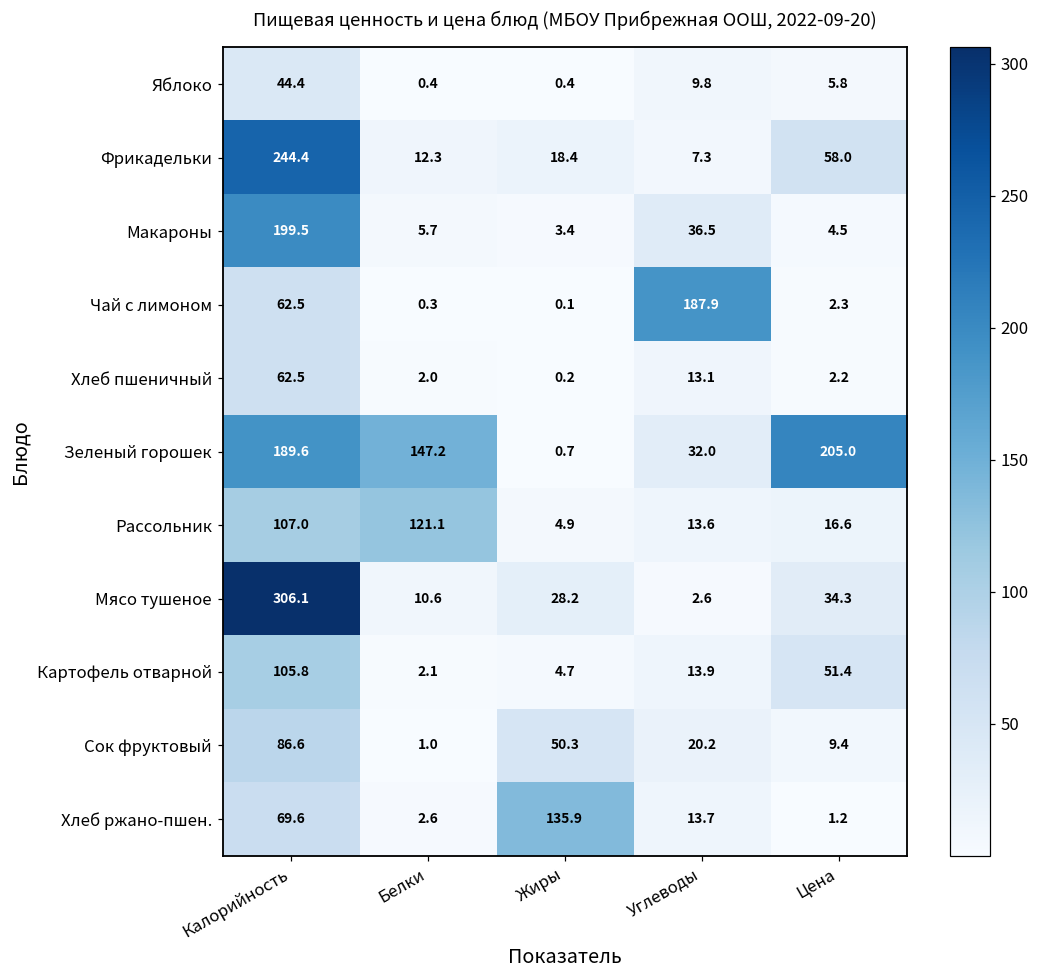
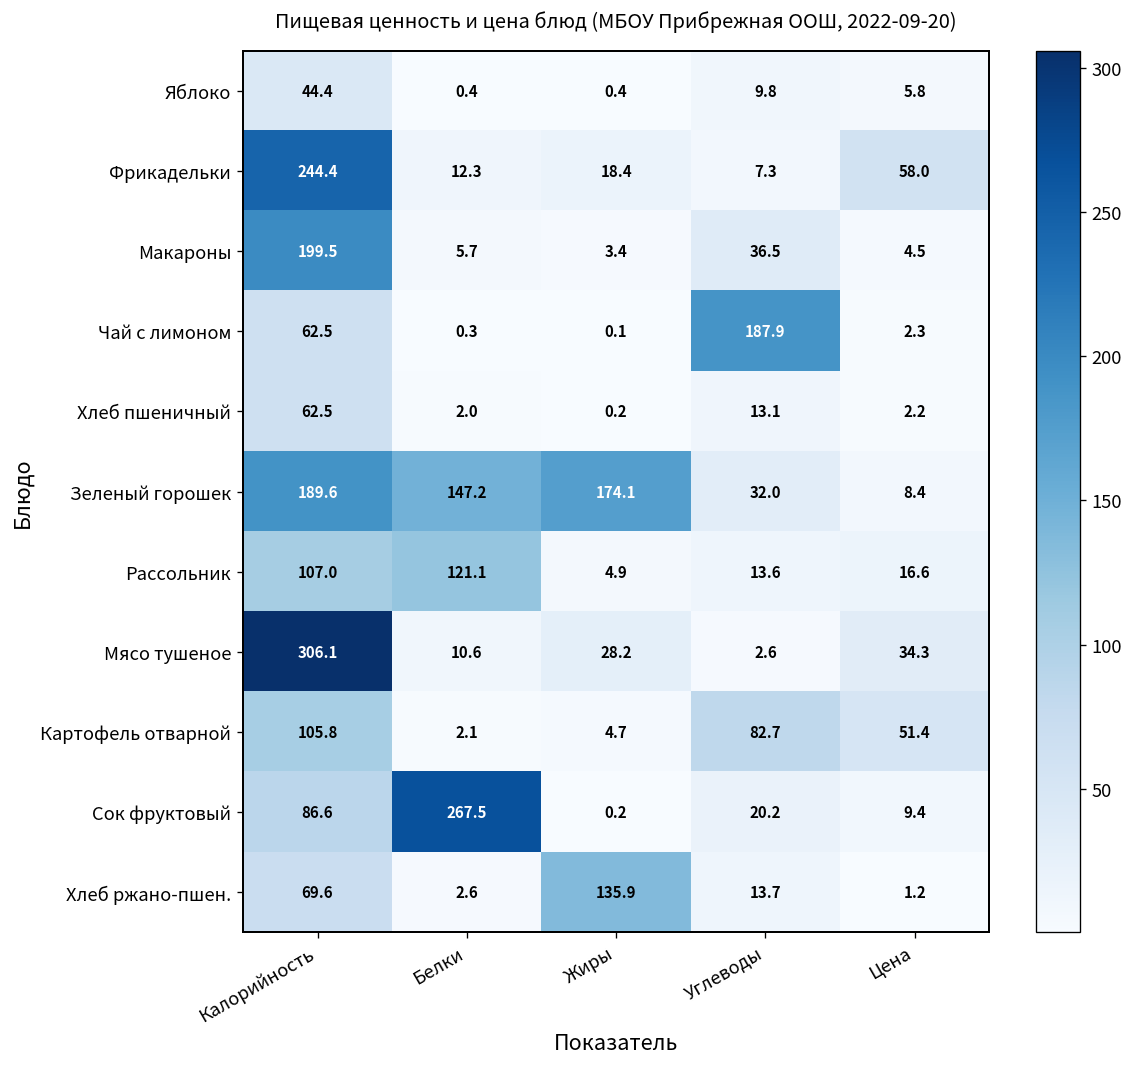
Зеленый горошек, Жиры: 0.7 -> 174.1
Зеленый горошек, Цена: 205.0 -> 8.4
Картофель отварной, Углеводы: 13.9 -> 82.7
Сок фруктовый, Белки: 1.0 -> 267.5
Сок фруктовый, Жиры: 50.3 -> 0.2
